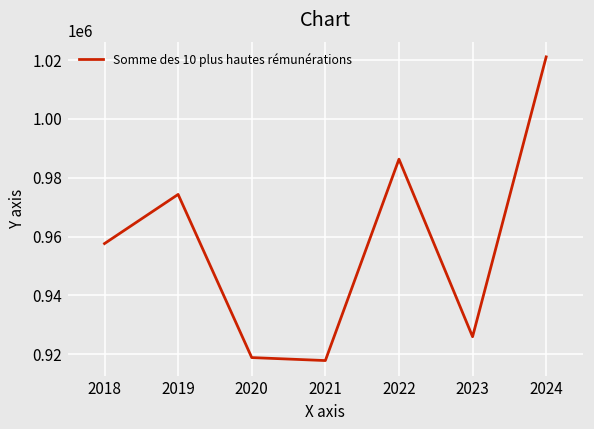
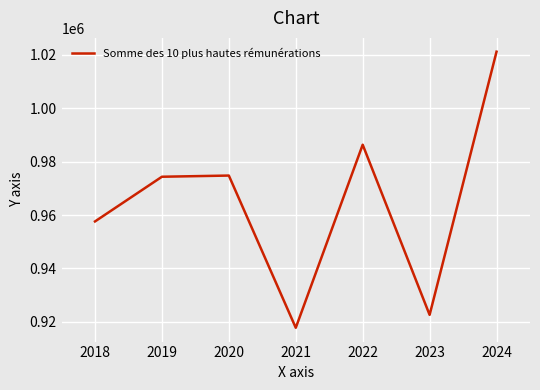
2020: 919000 -> 975000
2023: 926000 -> 923000
